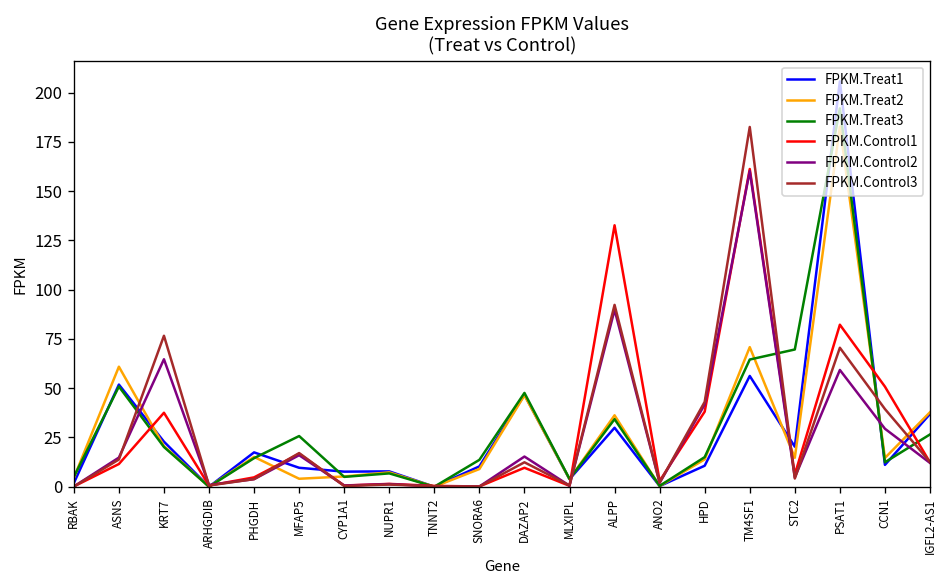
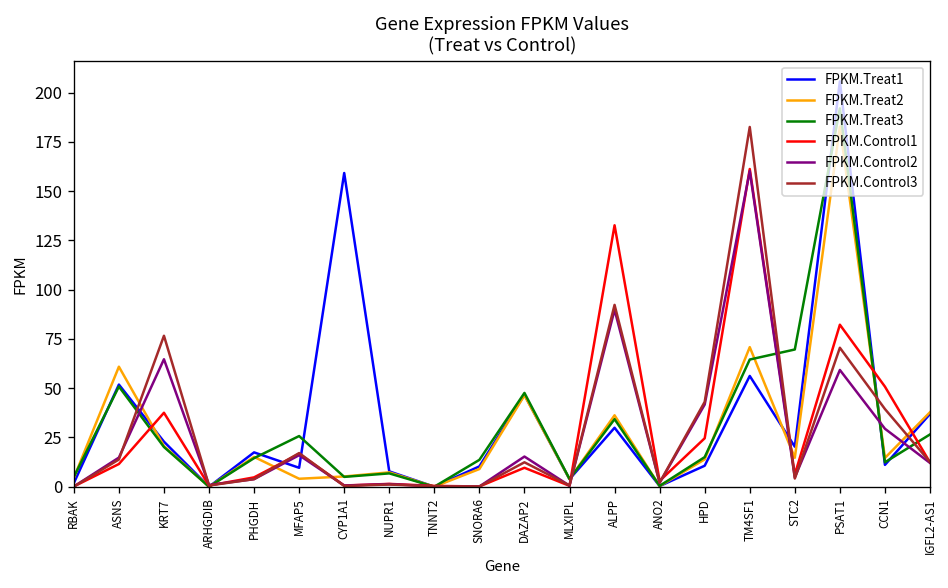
FPKM.Treat1, CYP1A1: 8 -> 159
FPKM.Control1, HPD: 38 -> 25
